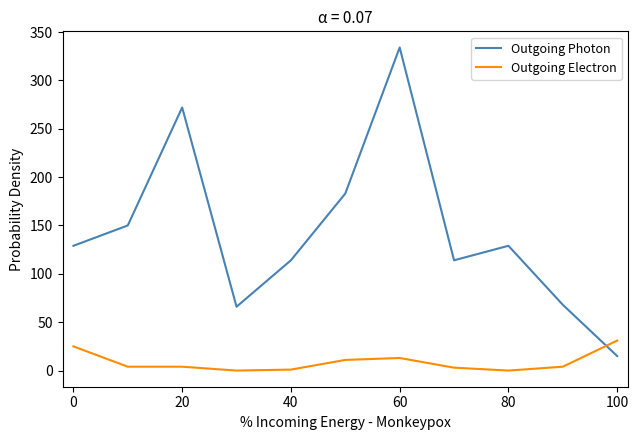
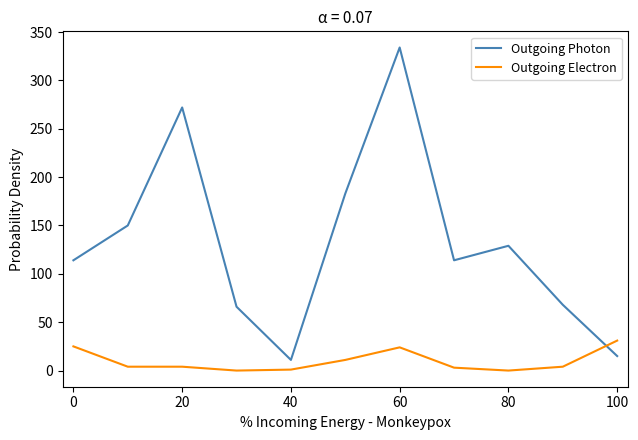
Outgoing Photon, 0: 130 -> 110
Outgoing Photon, 40: 110 -> 10
Outgoing Electron, 60: 10 -> 20
